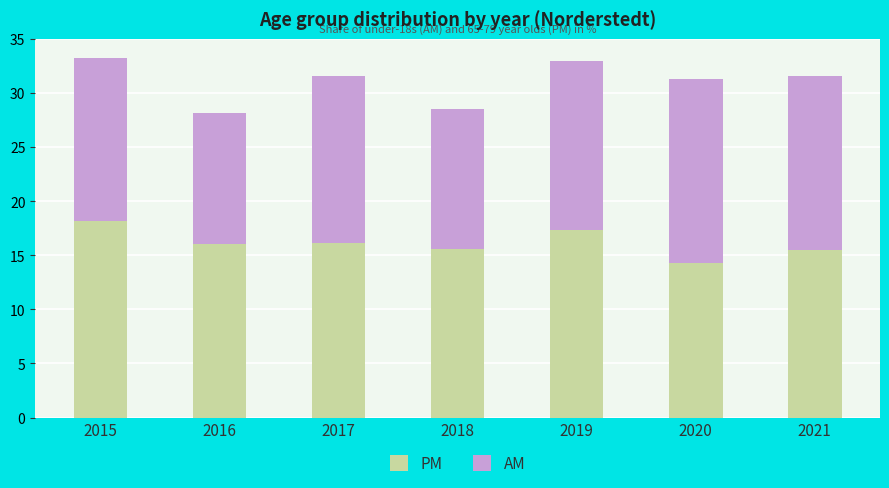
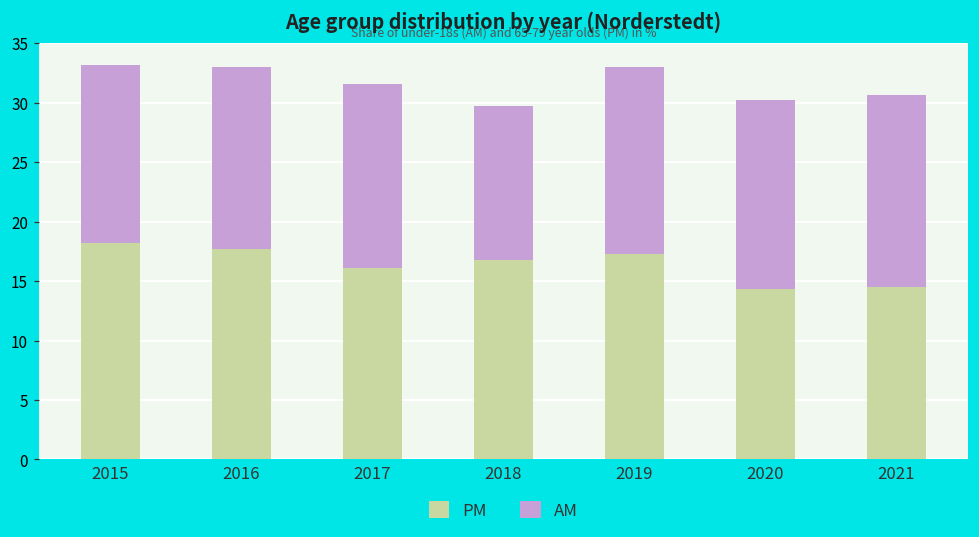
PM, 2016: 16.0 -> 17.7
AM, 2016: 12.2 -> 15.3
PM, 2018: 15.6 -> 16.8
AM, 2020: 17.0 -> 15.9
PM, 2021: 15.5 -> 14.5
